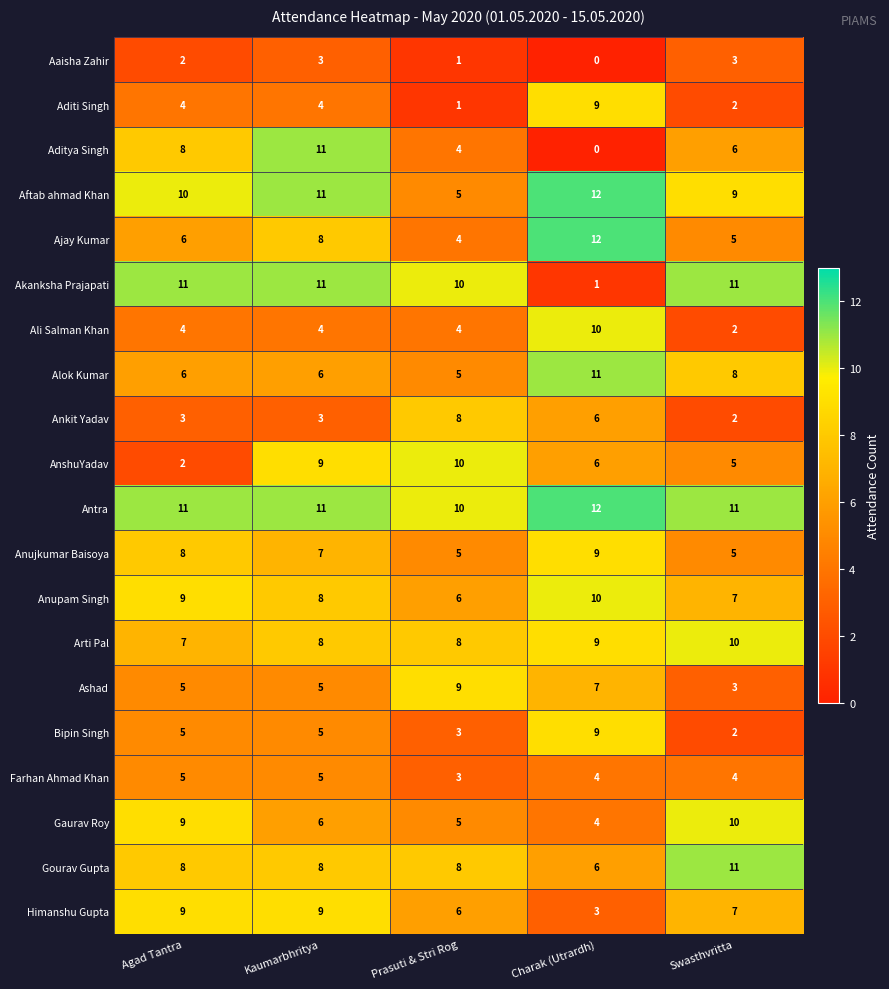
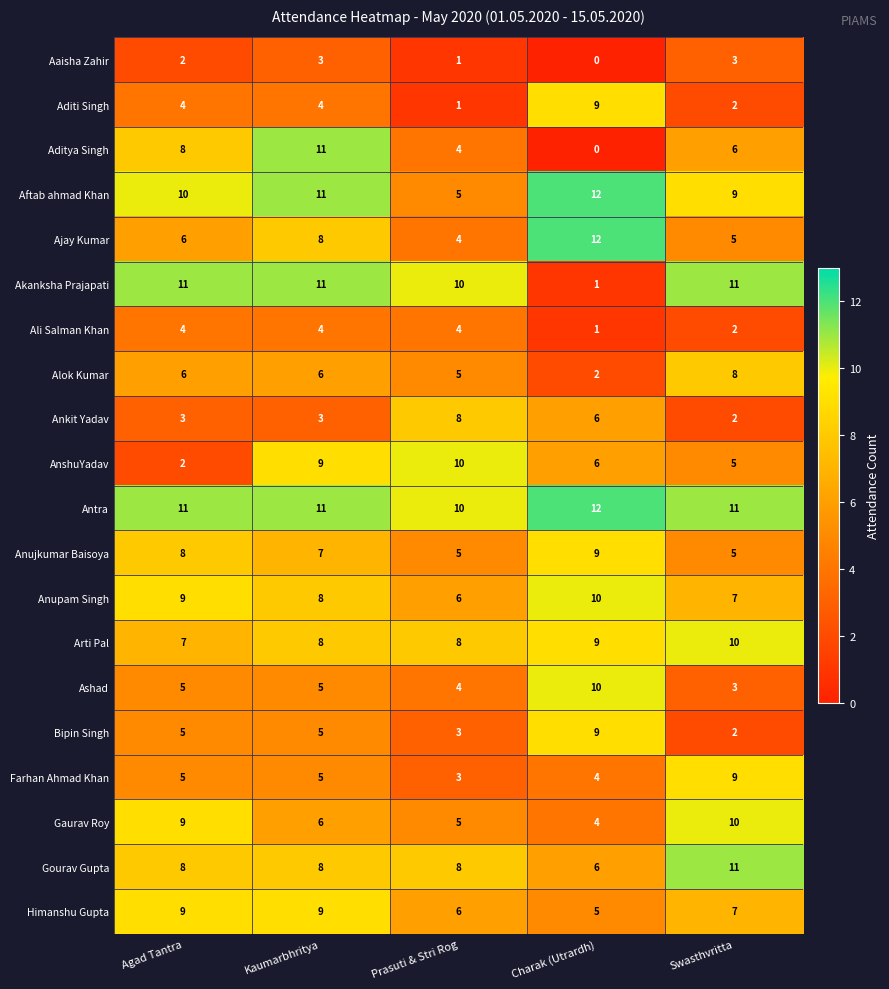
Ali Salman Khan, Charak (Utrardh): 10 -> 1
Alok Kumar, Charak (Utrardh): 11 -> 2
Ashad, Prasuti & Stri Rog: 9 -> 4
Ashad, Charak (Utrardh): 7 -> 10
Farhan Ahmad Khan, Swasthvritta: 4 -> 9
Himanshu Gupta, Charak (Utrardh): 3 -> 5
